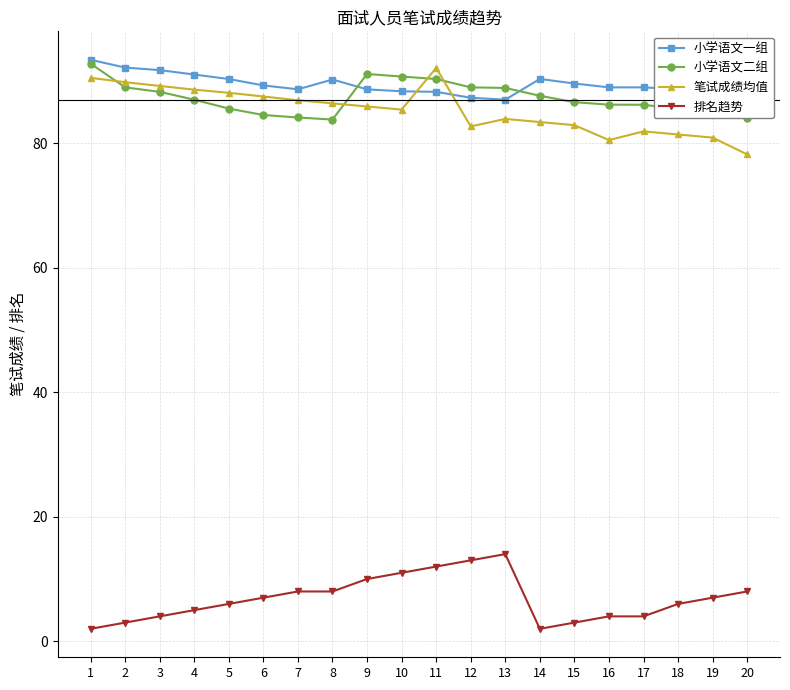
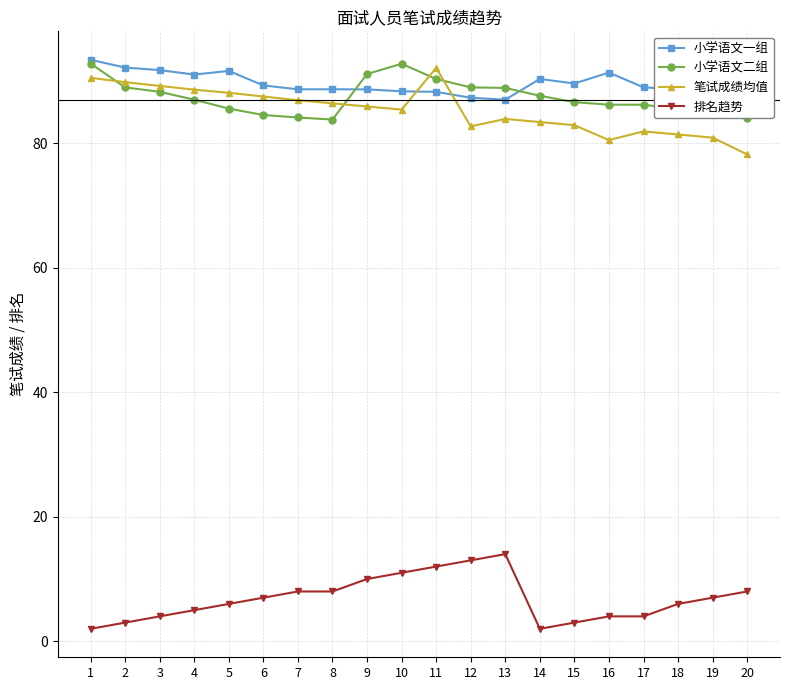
小学语文一组, 5: 90 -> 92
小学语文一组, 8: 90 -> 89
小学语文二组, 10: 91 -> 93
小学语文一组, 16: 89 -> 91
